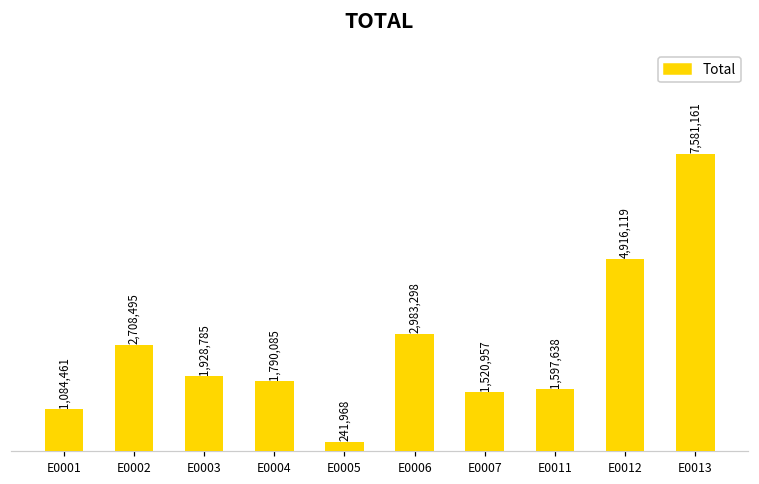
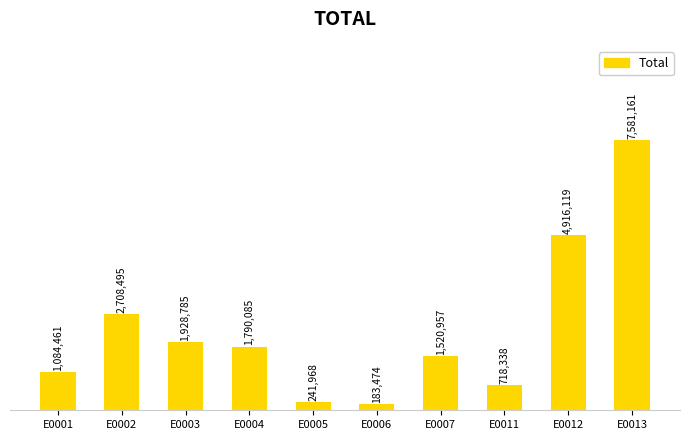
E0006: 2,983,298 -> 183,474
E0011: 1,597,638 -> 718,338
